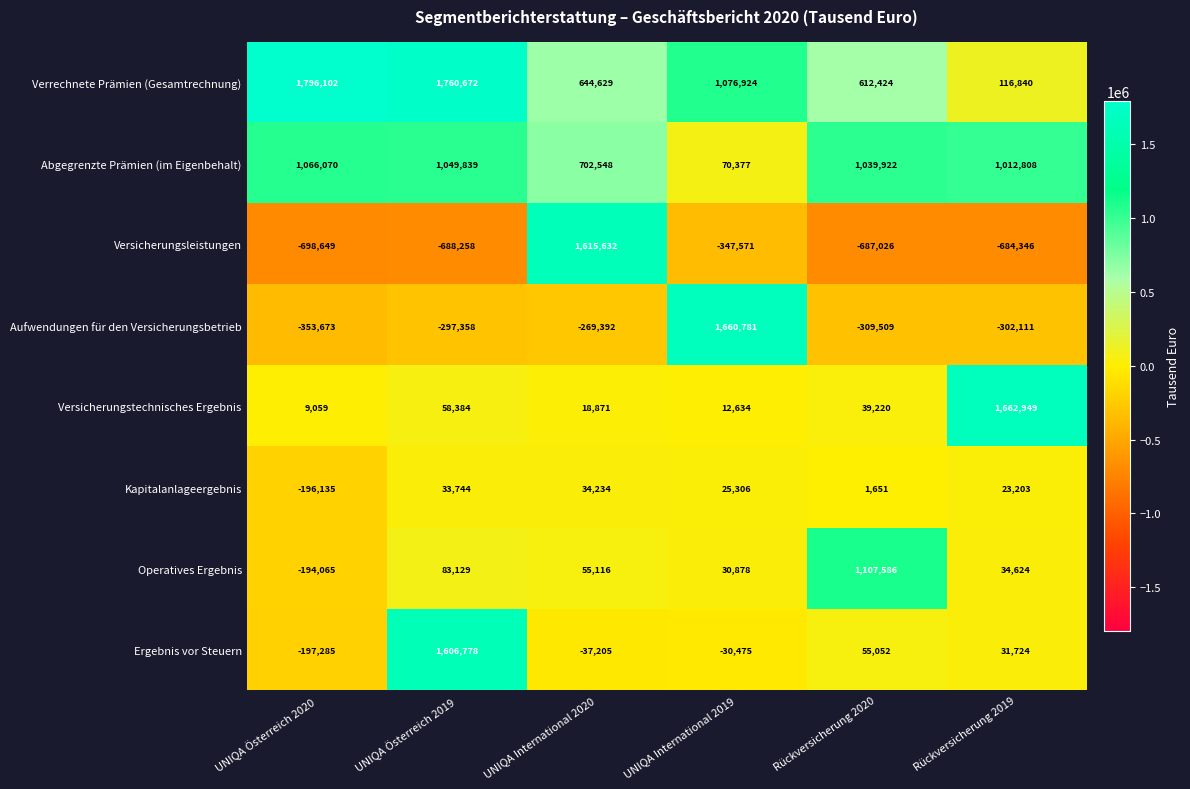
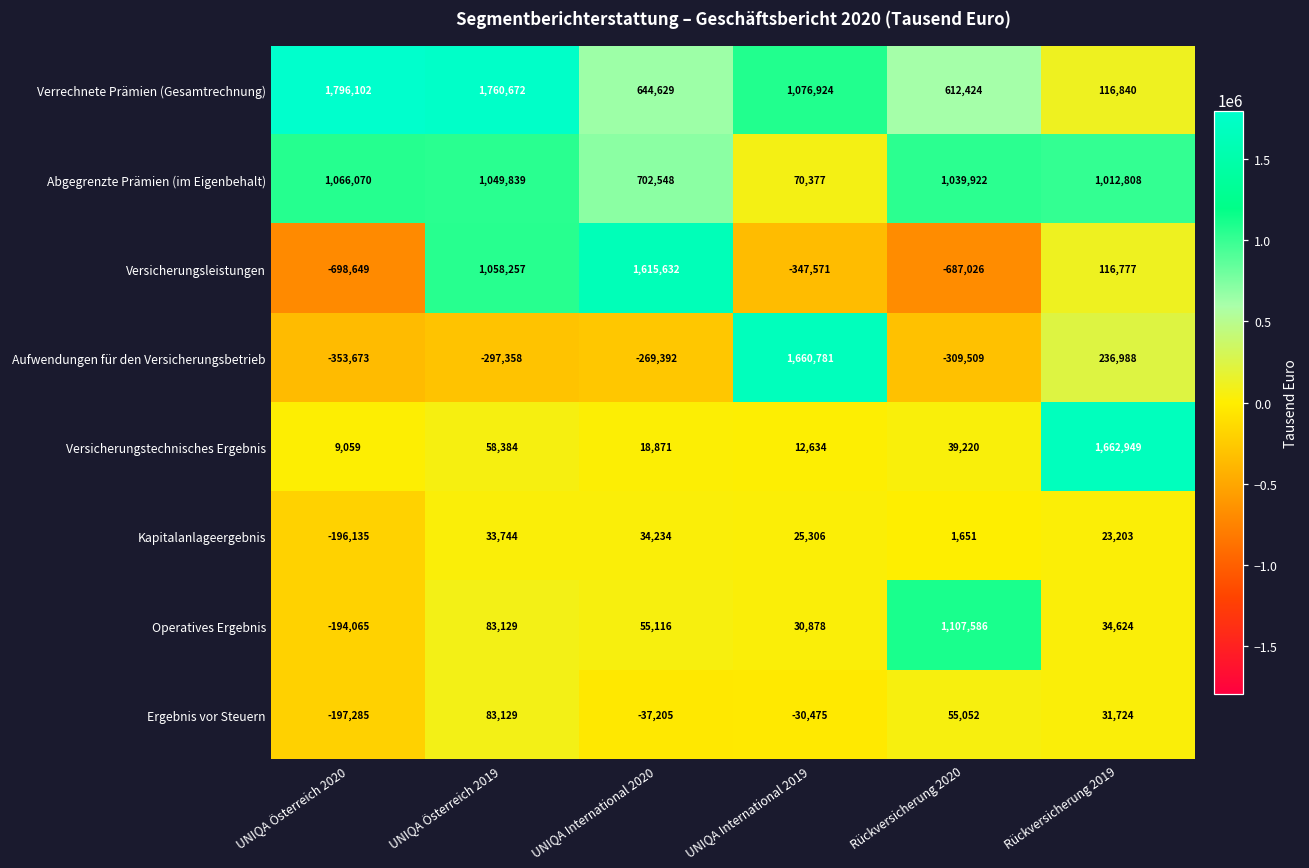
Versicherungsleistungen, UNIQA Österreich 2019: -688,258 -> 1,058,257
Versicherungsleistungen, Rückversicherung 2019: -684,346 -> 116,777
Aufwendungen für den Versicherungsbetrieb, Rückversicherung 2019: -302,111 -> 236,988
Ergebnis vor Steuern, UNIQA Österreich 2019: 1,606,778 -> 83,129
